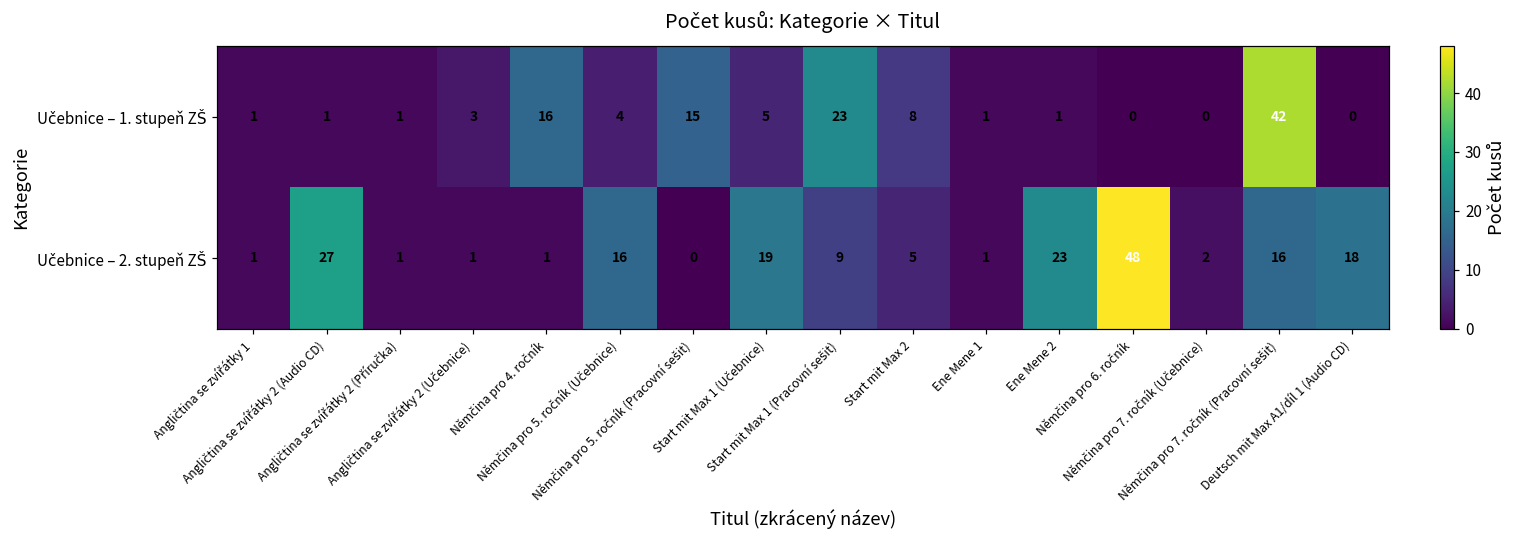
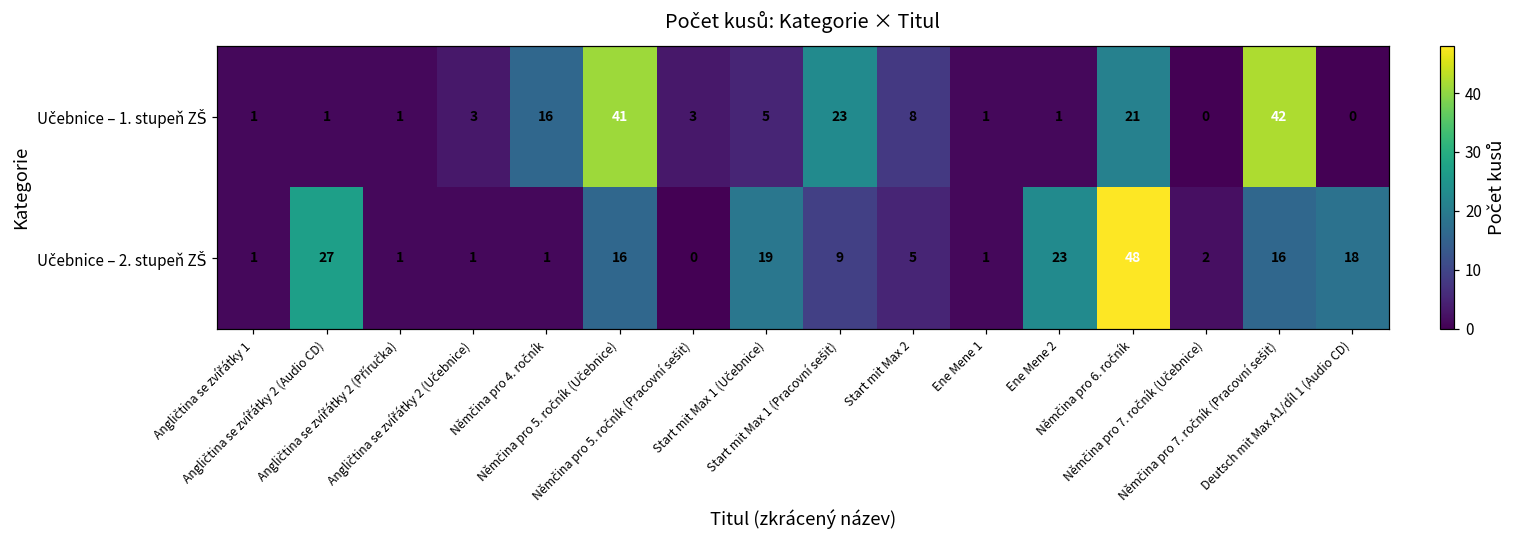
Učebnice – 1. stupeň ZŠ, Němčina pro 5. ročník (Učebnice): 4 -> 41
Učebnice – 1. stupeň ZŠ, Němčina pro 5. ročník (Pracovní sešit): 15 -> 3
Učebnice – 1. stupeň ZŠ, Němčina pro 6. ročník: 0 -> 21
